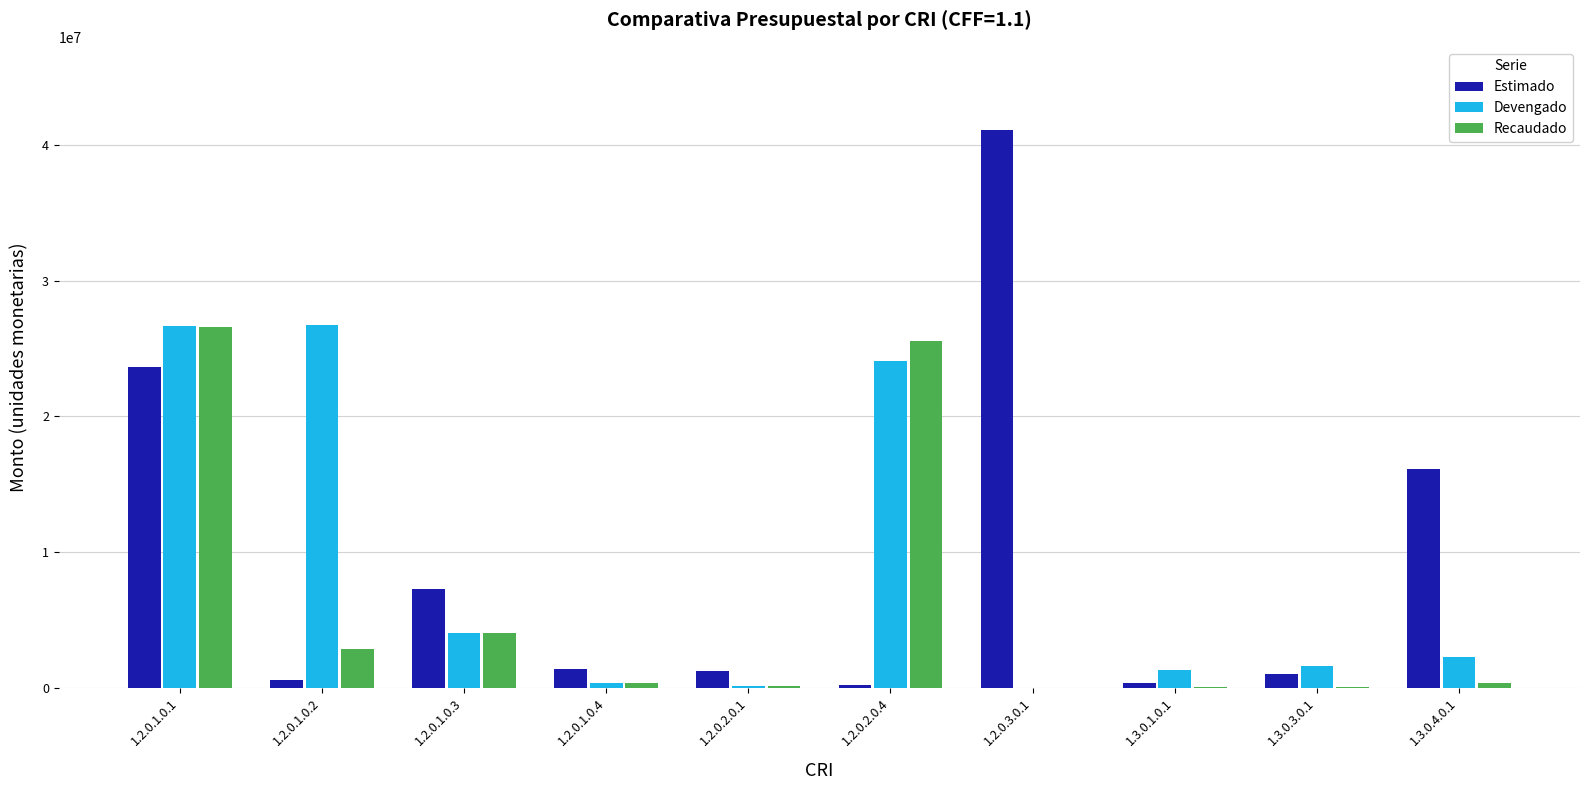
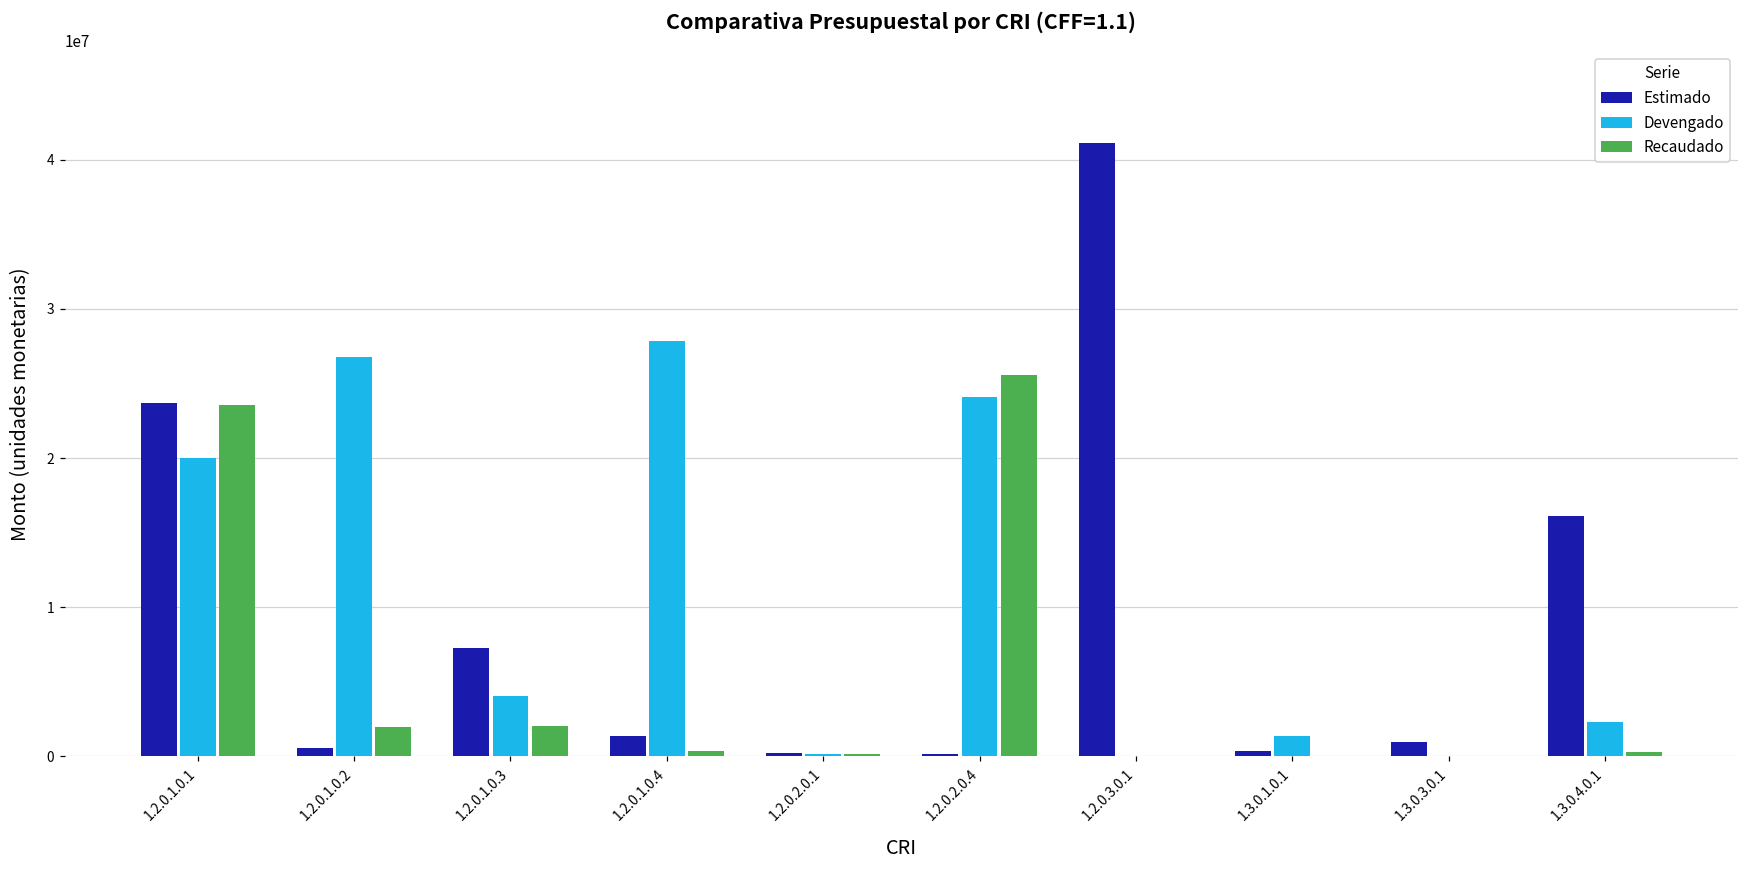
Devengado, 1.2.0.1.0.1: 26600000 -> 20000000
Recaudado, 1.2.0.1.0.1: 26600000 -> 23500000
Recaudado, 1.2.0.1.0.2: 2800000 -> 2000000
Recaudado, 1.2.0.1.0.3: 4000000 -> 2000000
Devengado, 1.2.0.1.0.4: 400000 -> 27800000
Estimado, 1.2.0.2.0.1: 1300000 -> 200000
Devengado, 1.3.0.3.0.1: 1600000 -> 0
